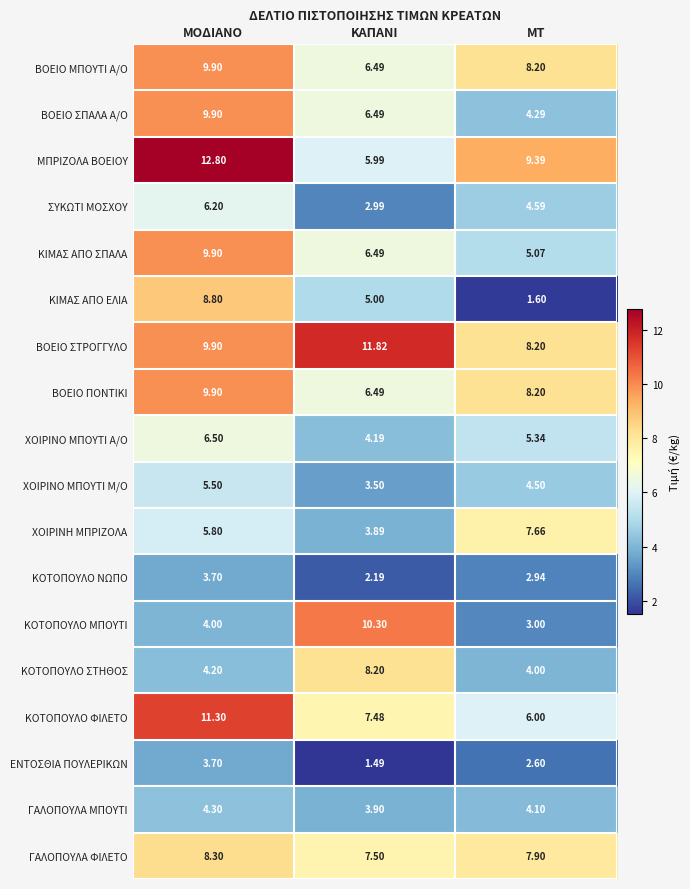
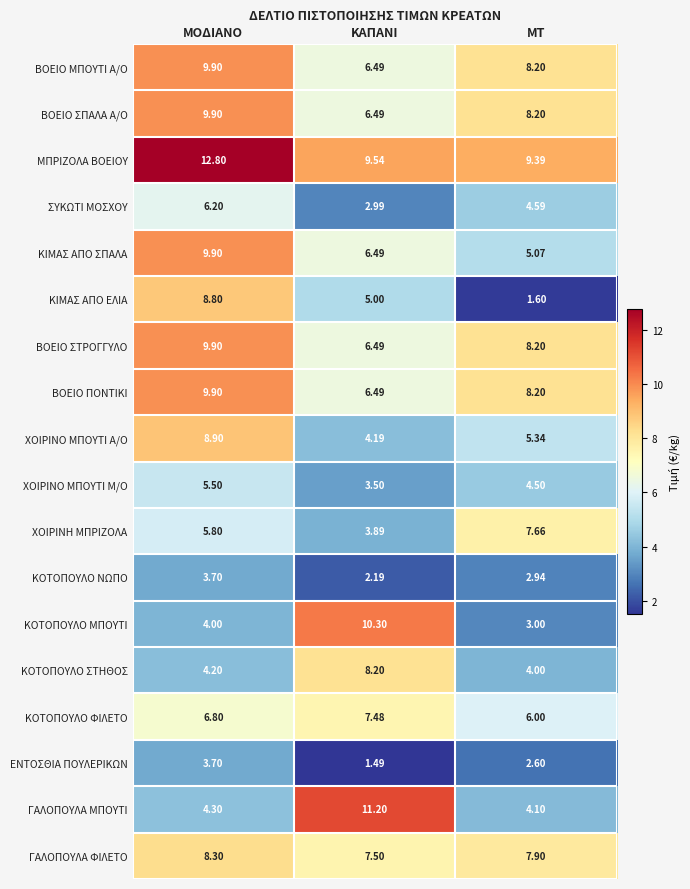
ΒΟΕΙΟ ΣΠΑΛΑ Α/Ο, ΜΤ: 4.29 -> 8.20
ΜΠΡΙΖΟΛΑ ΒΟΕΙΟΥ, ΚΑΠΑΝΙ: 5.99 -> 9.54
ΒΟΕΙΟ ΣΤΡΟΓΓΥΛΟ, ΚΑΠΑΝΙ: 11.82 -> 6.49
ΧΟΙΡΙΝΟ ΜΠΟΥΤΙ Α/Ο, ΜΟΔΙΑΝΟ: 6.50 -> 8.90
ΚΟΤΟΠΟΥΛΟ ΦΙΛΕΤΟ, ΜΟΔΙΑΝΟ: 11.30 -> 6.80
ΓΑΛΟΠΟΥΛΑ ΜΠΟΥΤΙ, ΚΑΠΑΝΙ: 3.90 -> 11.20
